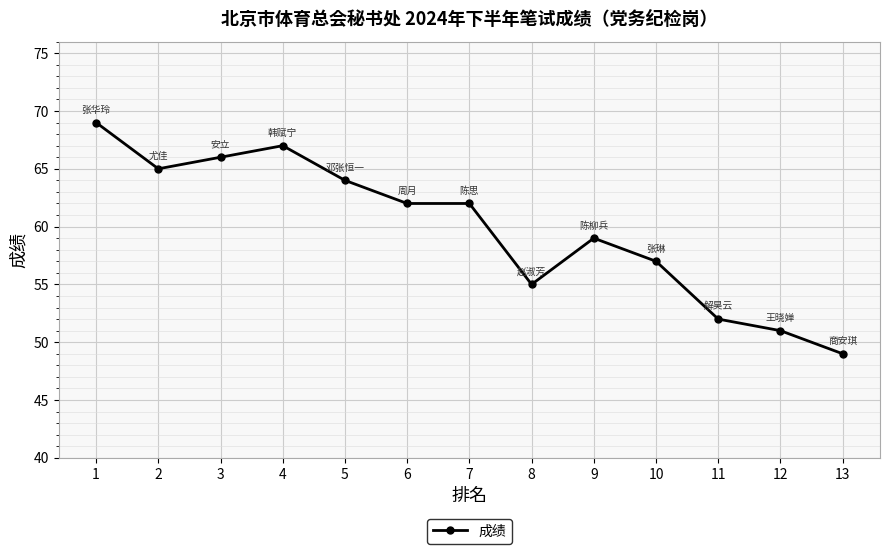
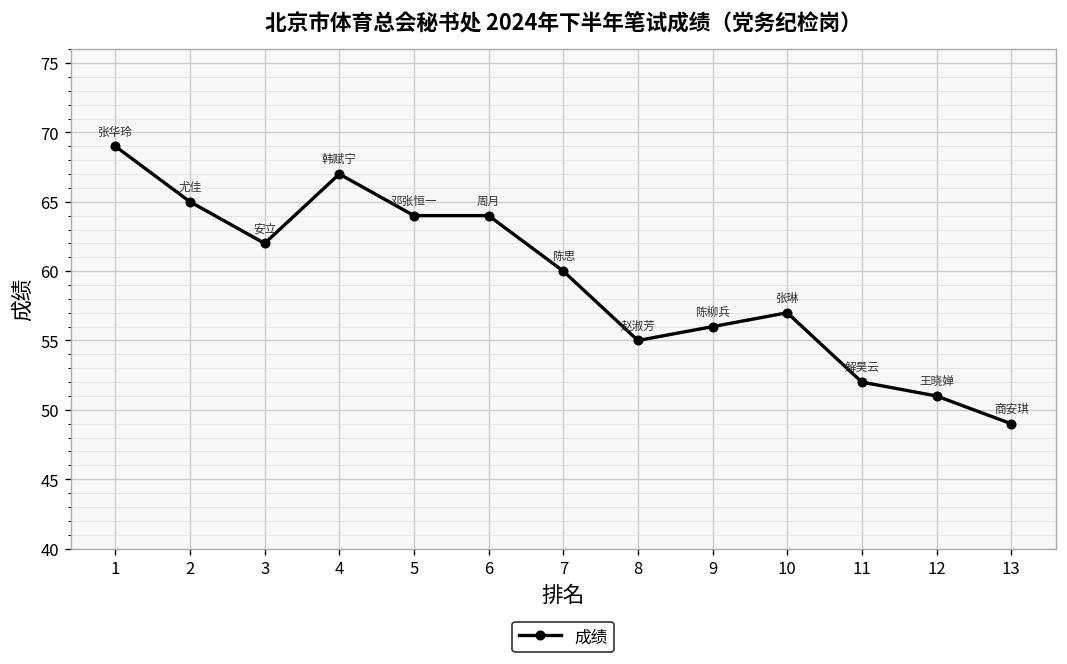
3: 66 -> 62
6: 62 -> 64
7: 62 -> 60
9: 59 -> 56
